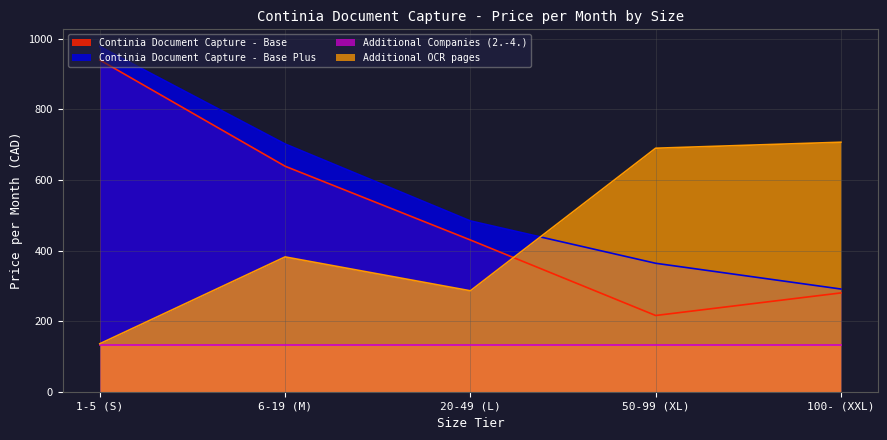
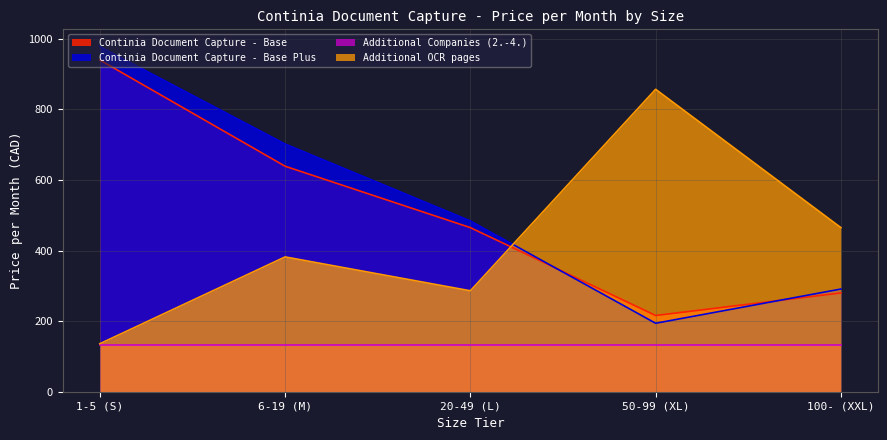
Continia Document Capture - Base, 20-49 (L): 430 -> 470
Continia Document Capture - Base Plus, 50-99 (XL): 360 -> 190
Additional OCR pages, 50-99 (XL): 690 -> 860
Additional OCR pages, 100- (XXL): 710 -> 470
